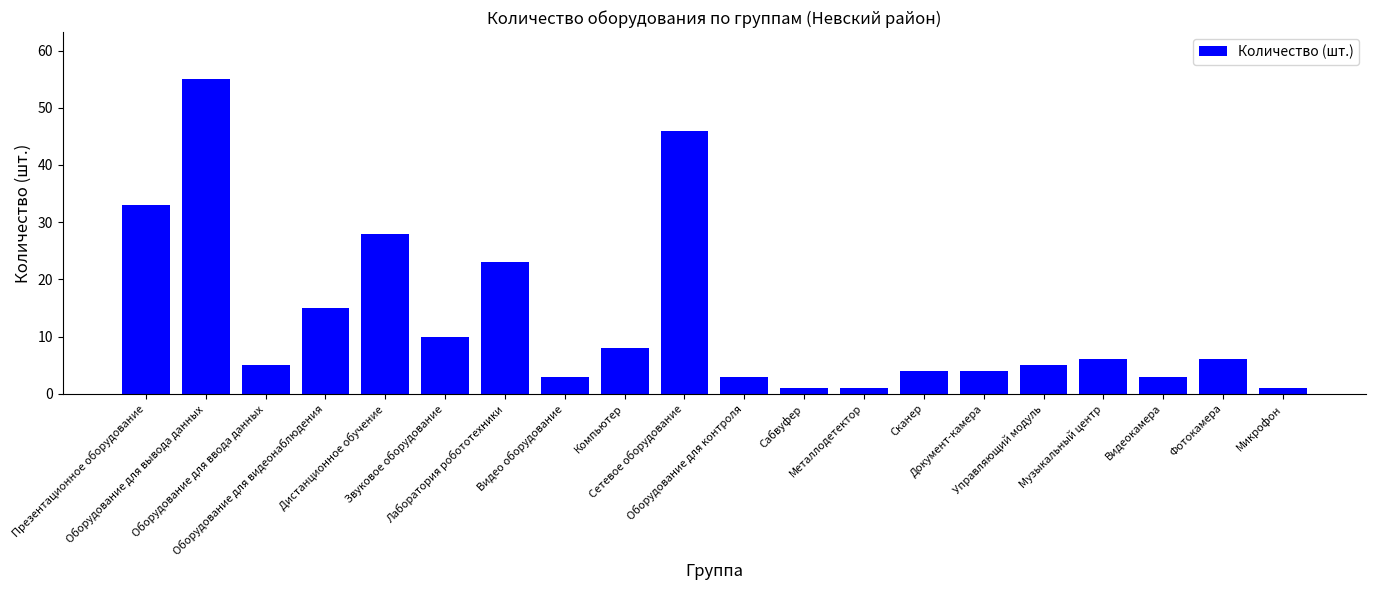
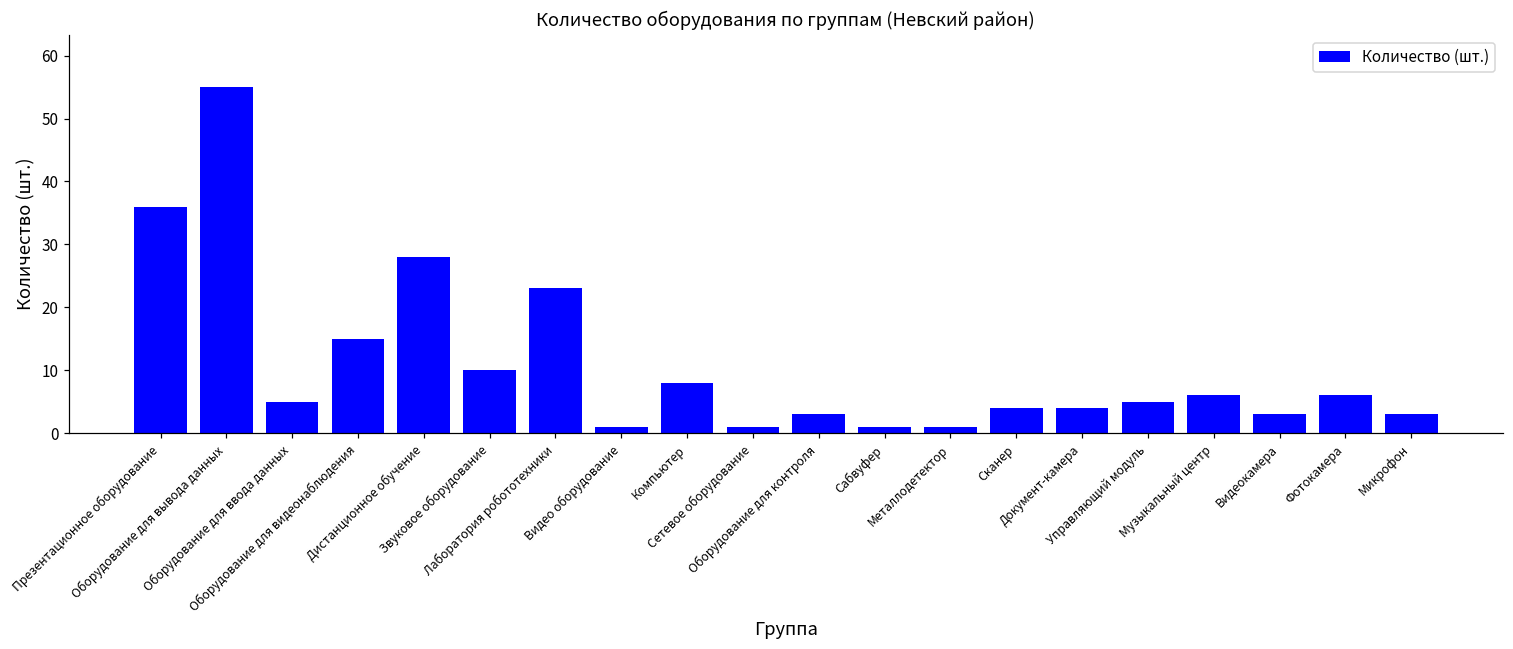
Презентационное оборудование: 33 -> 36
Видео оборудование: 3 -> 1
Сетевое оборудование: 46 -> 1
Микрофон: 1 -> 3
